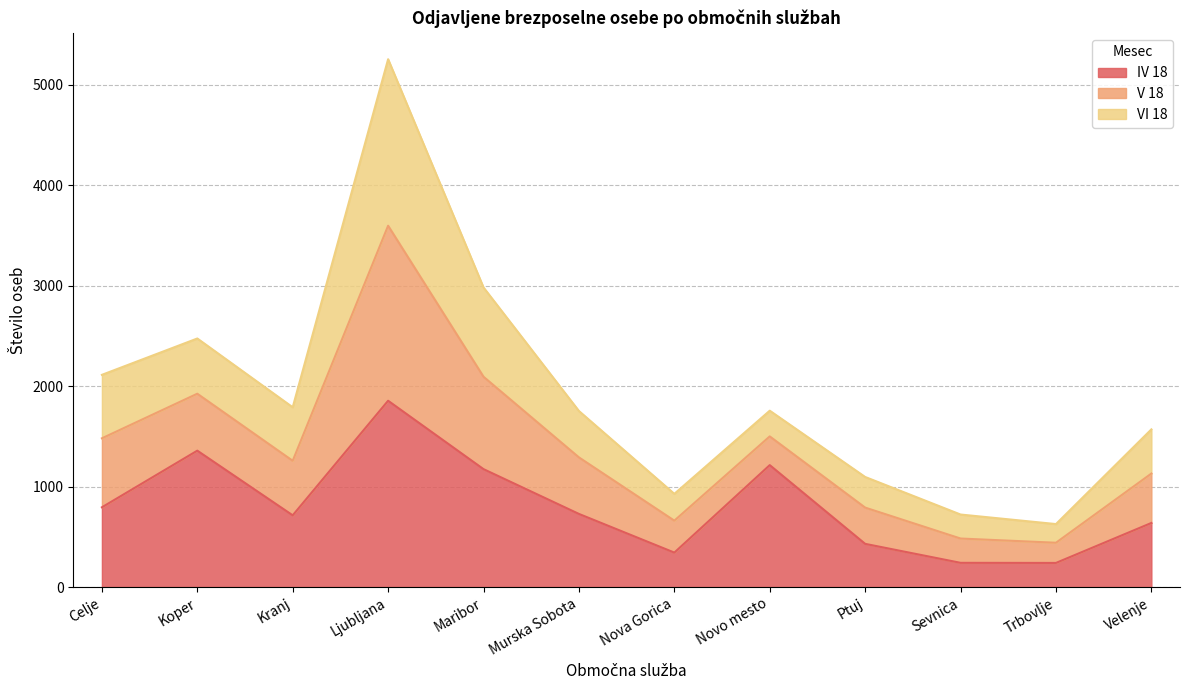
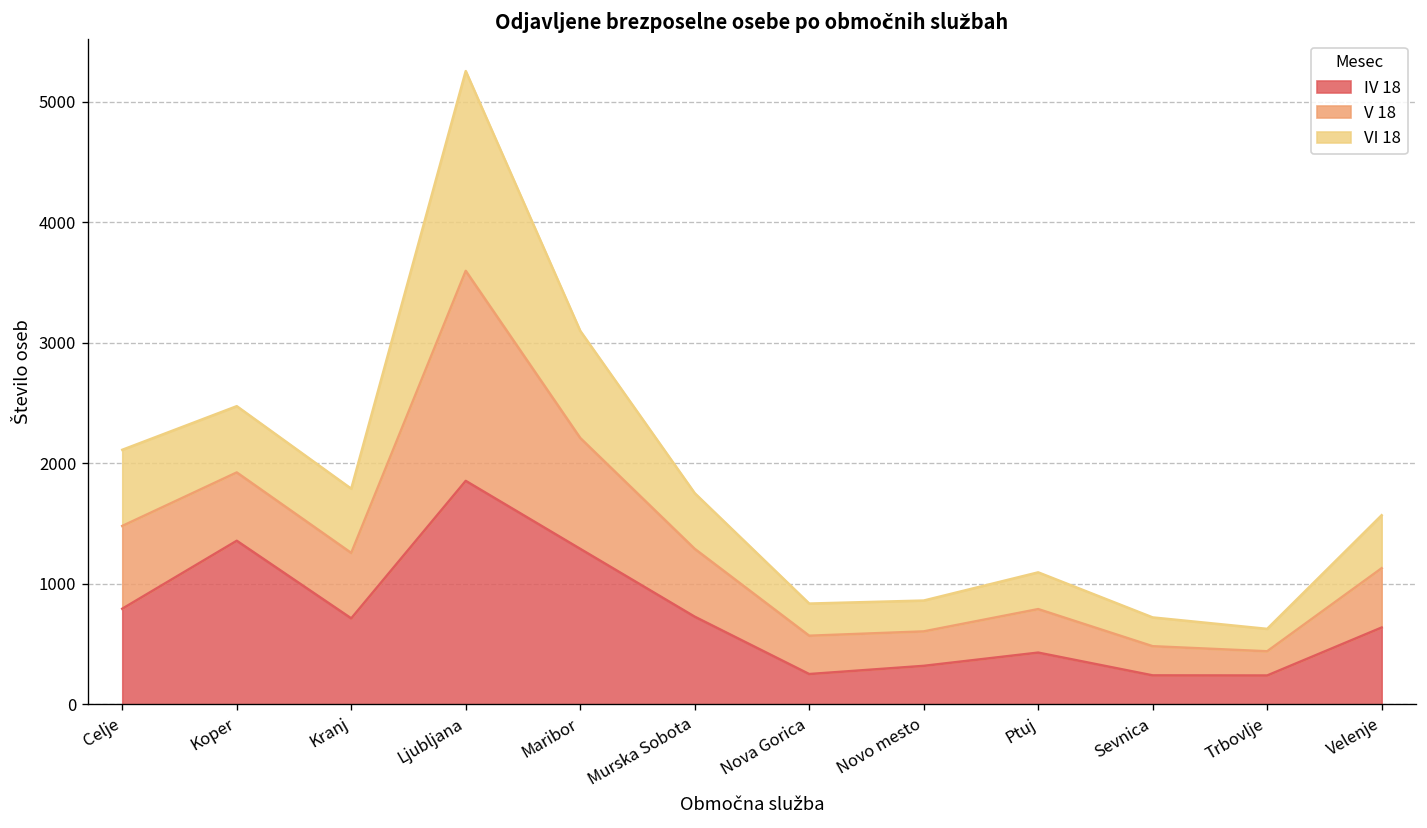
IV 18, Maribor: 1170 -> 1290
IV 18, Nova Gorica: 340 -> 250
IV 18, Novo mesto: 1210 -> 320
